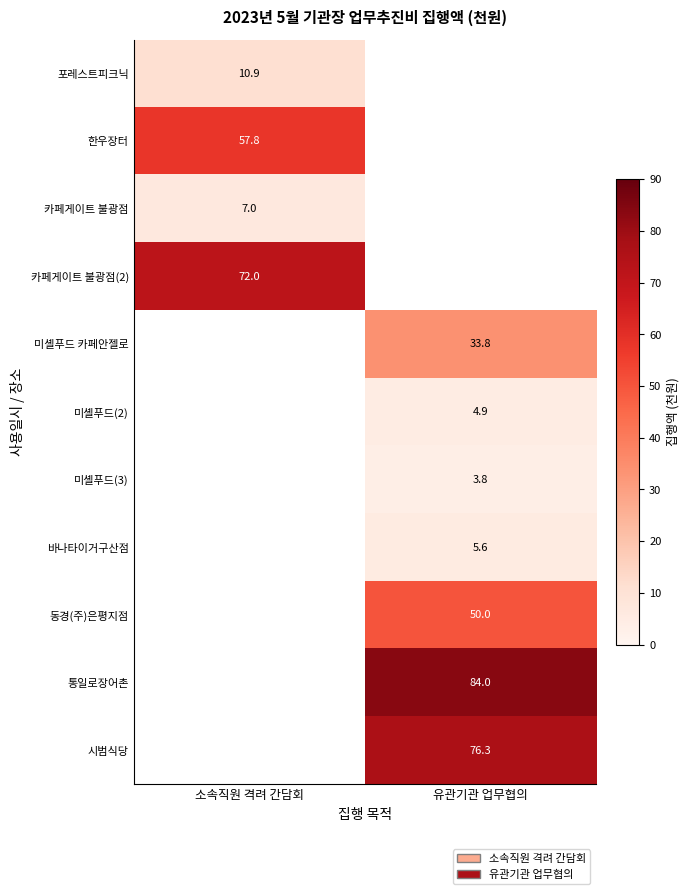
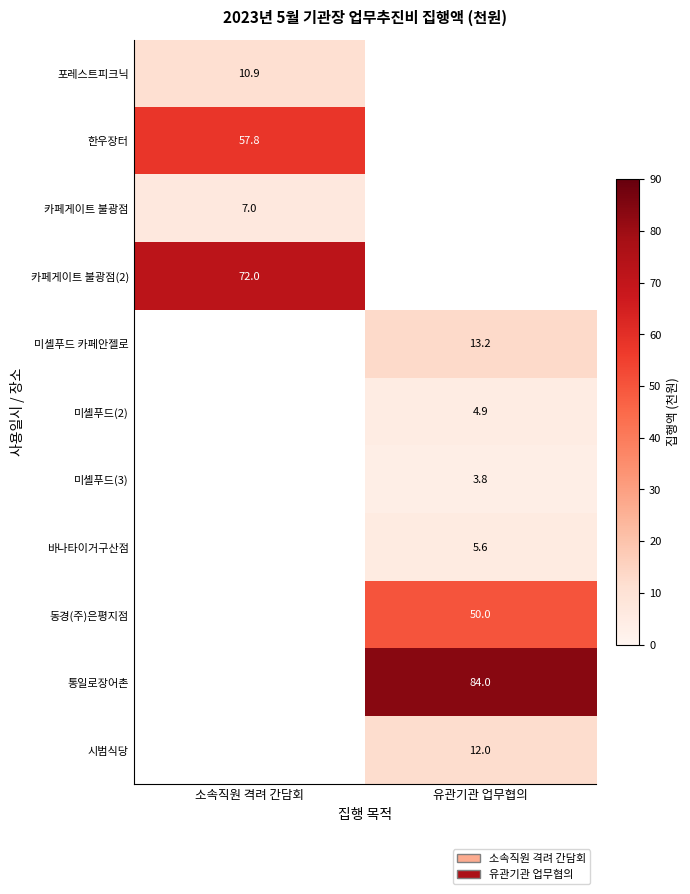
미셸푸드 카페안젤로, 유관기관 업무협의: 33.8 -> 13.2
시범식당, 유관기관 업무협의: 76.3 -> 12.0
